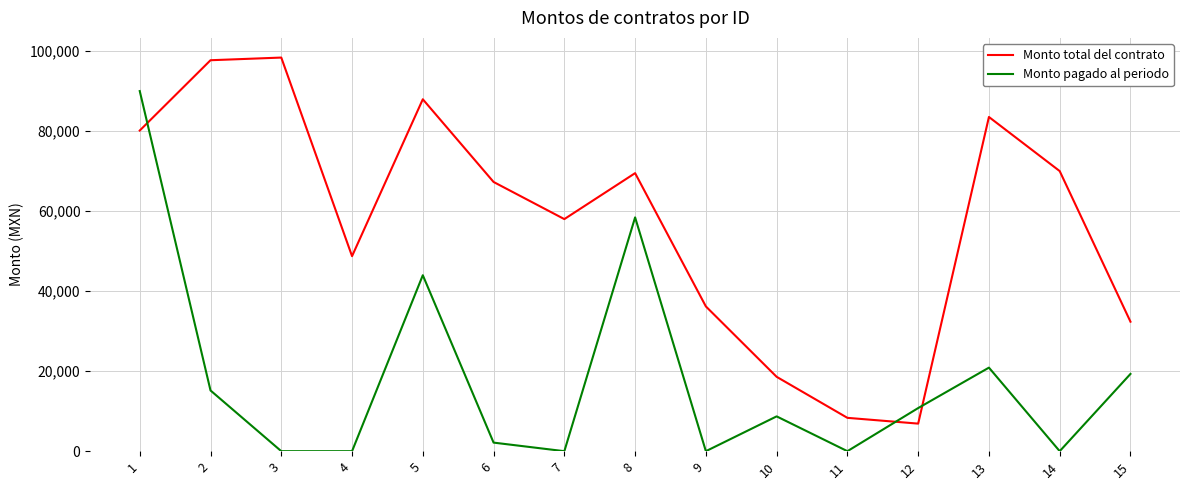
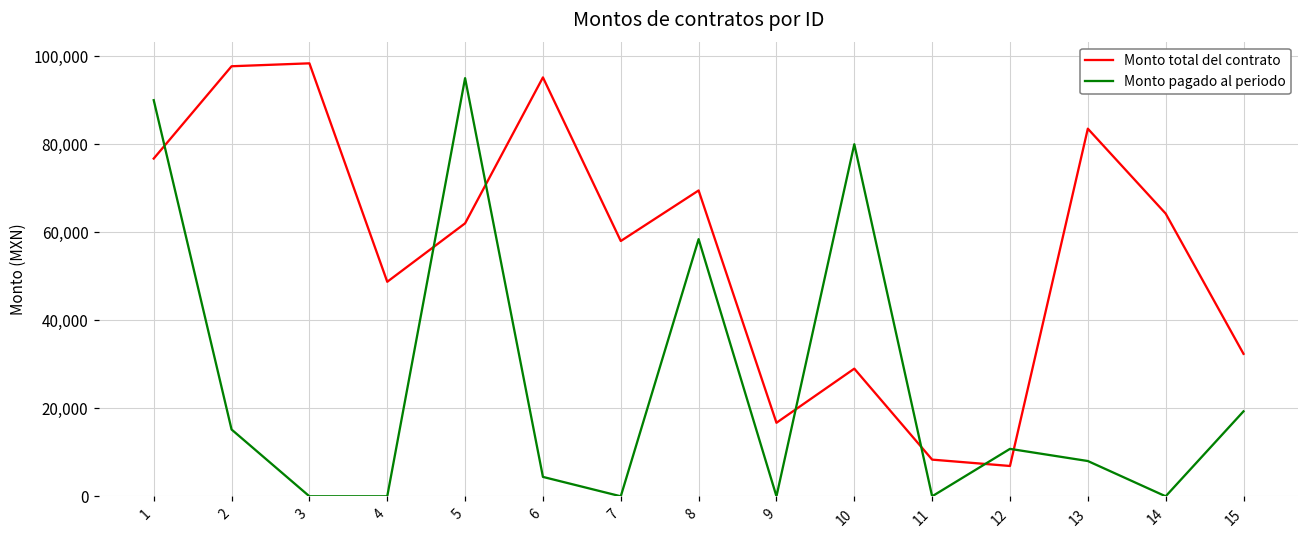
Monto total del contrato, 1: 80,000 -> 77,000
Monto total del contrato, 5: 88,000 -> 62,000
Monto pagado al periodo, 5: 44,000 -> 95,000
Monto total del contrato, 6: 67,000 -> 95,000
Monto pagado al periodo, 6: 2,000 -> 4,000
Monto total del contrato, 9: 36,000 -> 17,000
Monto total del contrato, 10: 19,000 -> 29,000
Monto pagado al periodo, 10: 9,000 -> 80,000
Monto pagado al periodo, 13: 21,000 -> 8,000
Monto total del contrato, 14: 70,000 -> 64,000
